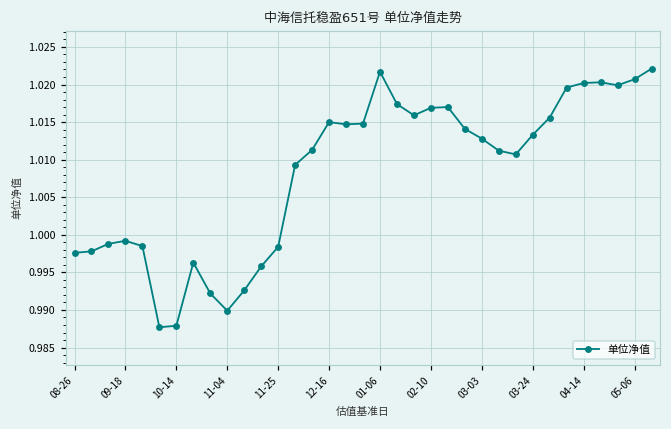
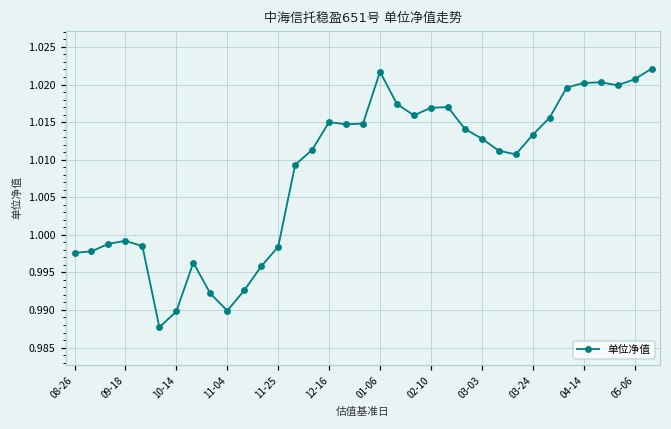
10-14: 0.988 -> 0.990
